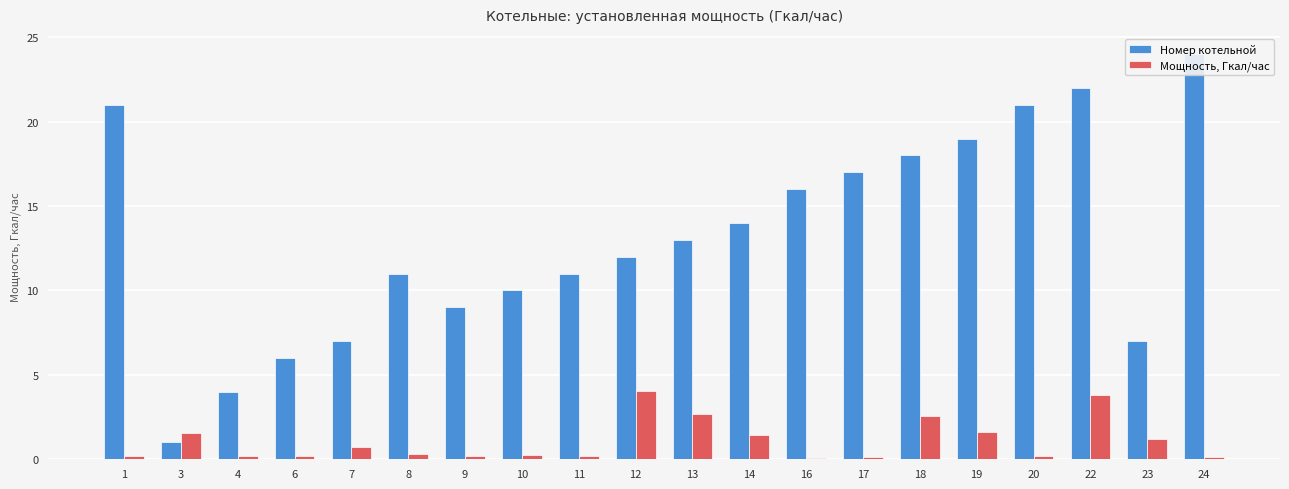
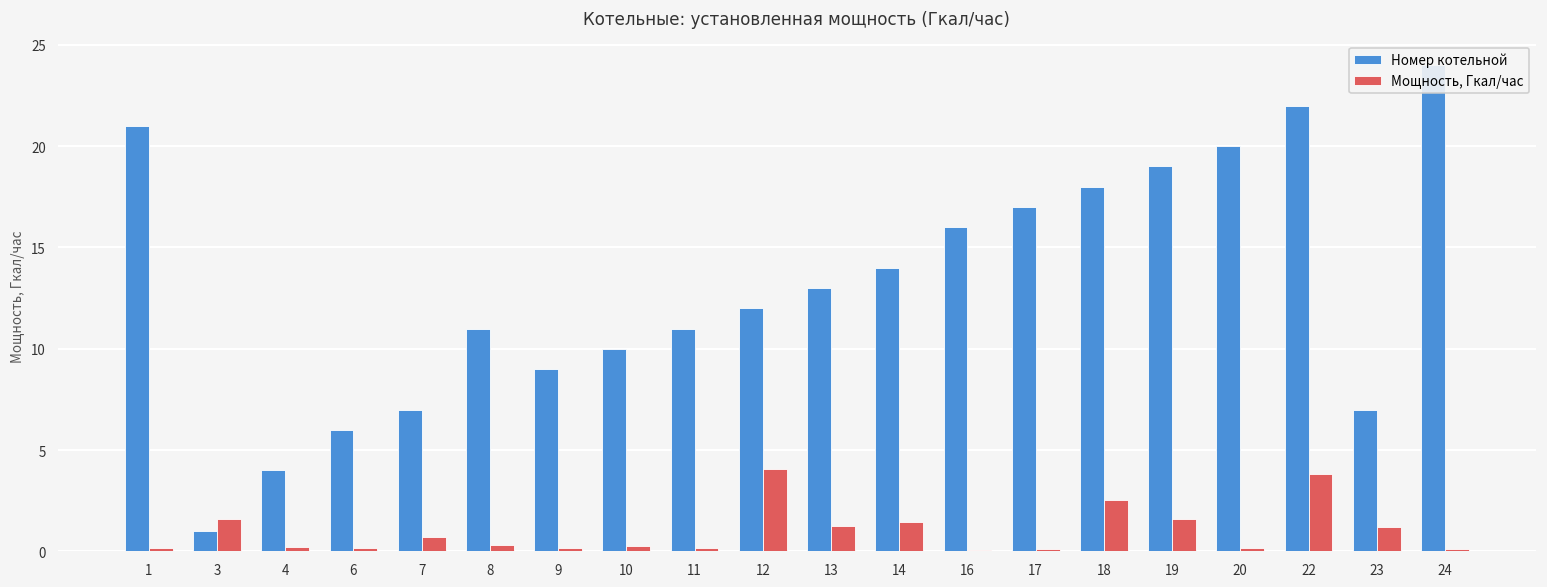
Мощность, Гкал/час, 13: 2.7 -> 1.3
Номер котельной, 20: 21 -> 20
